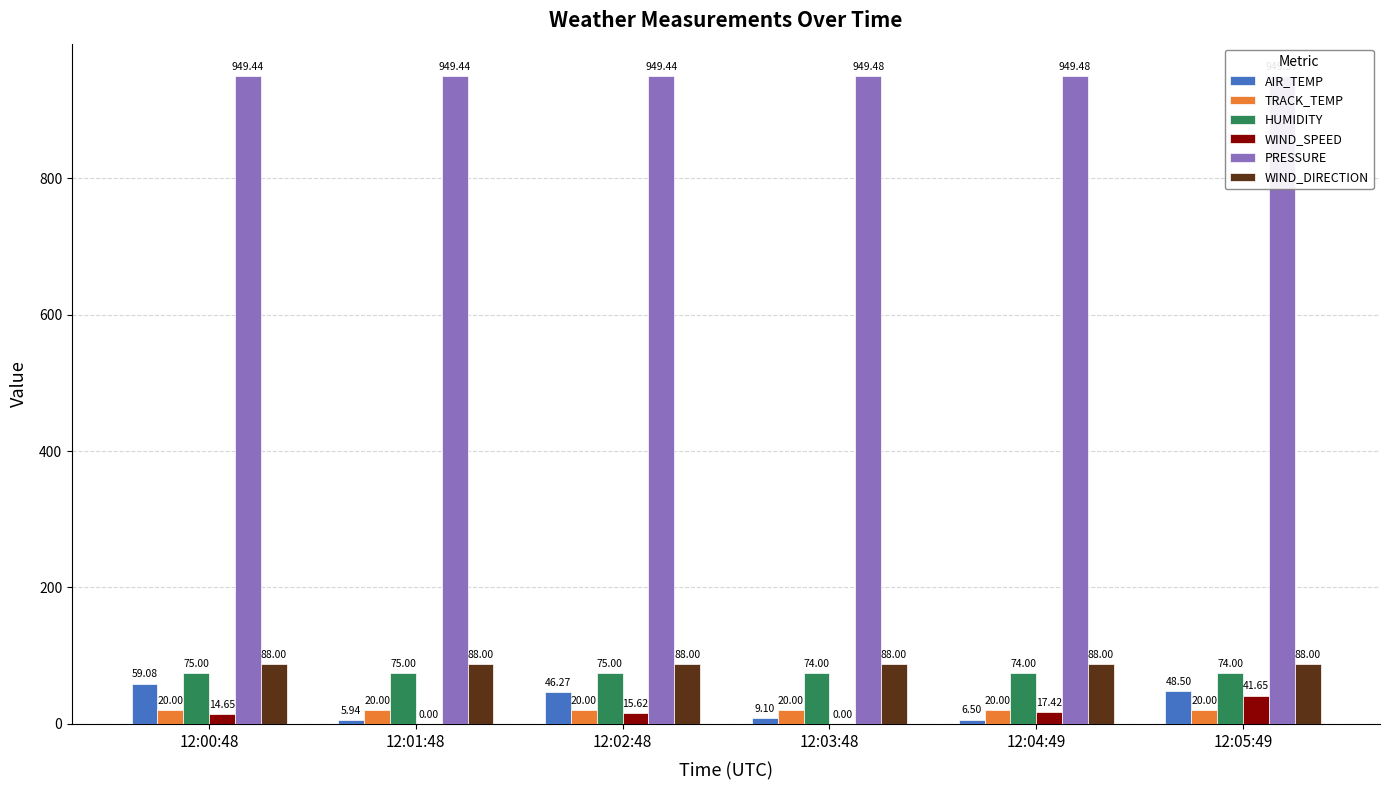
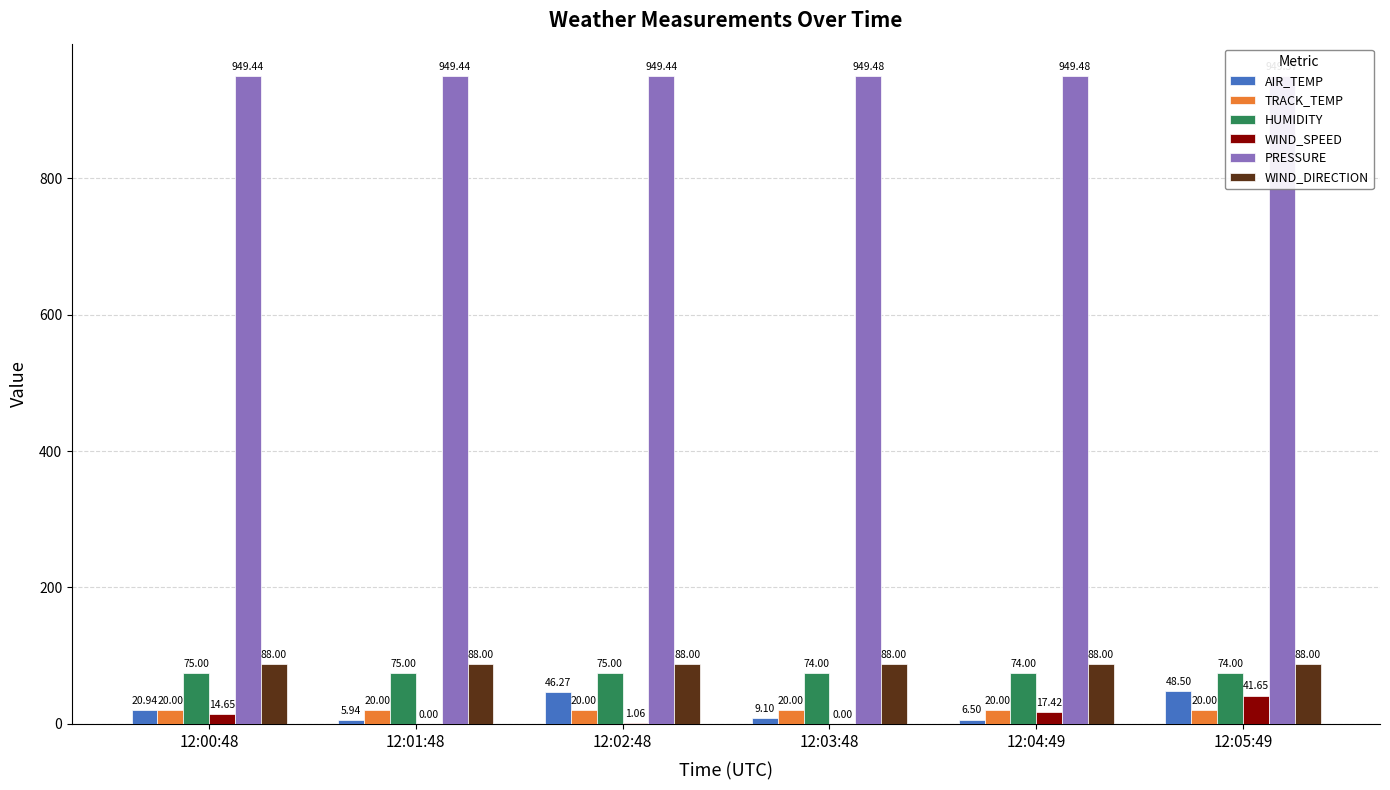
AIR_TEMP, 12:00:48: 59.08 -> 20.94
WIND_SPEED, 12:02:48: 15.62 -> 1.06
